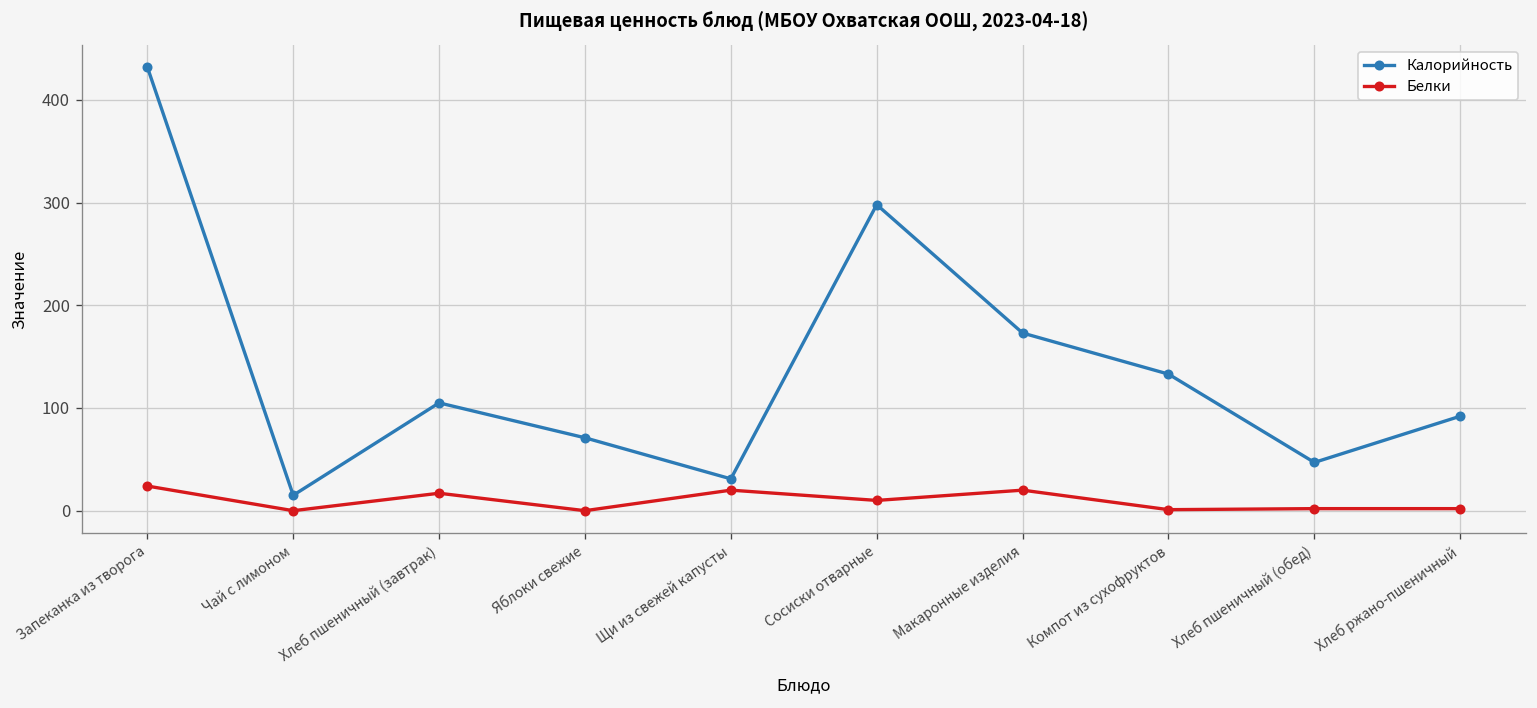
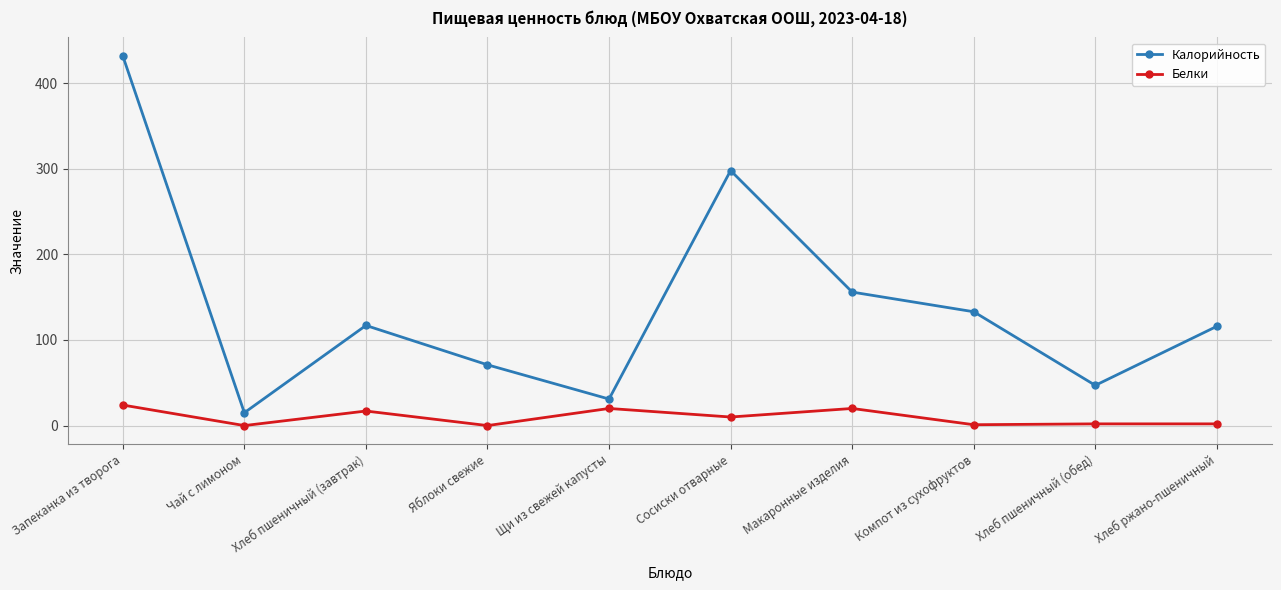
Калорийность, Хлеб пшеничный (завтрак): 110 -> 120
Калорийность, Макаронные изделия: 170 -> 160
Калорийность, Хлеб ржано-пшеничный: 90 -> 120
